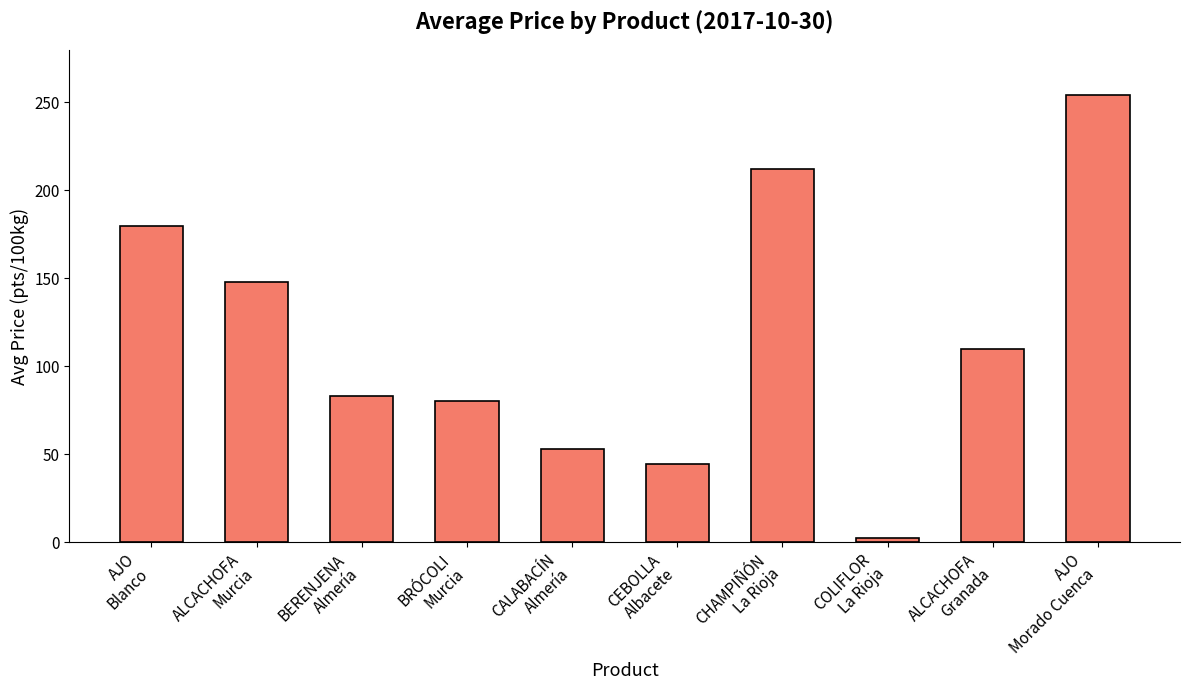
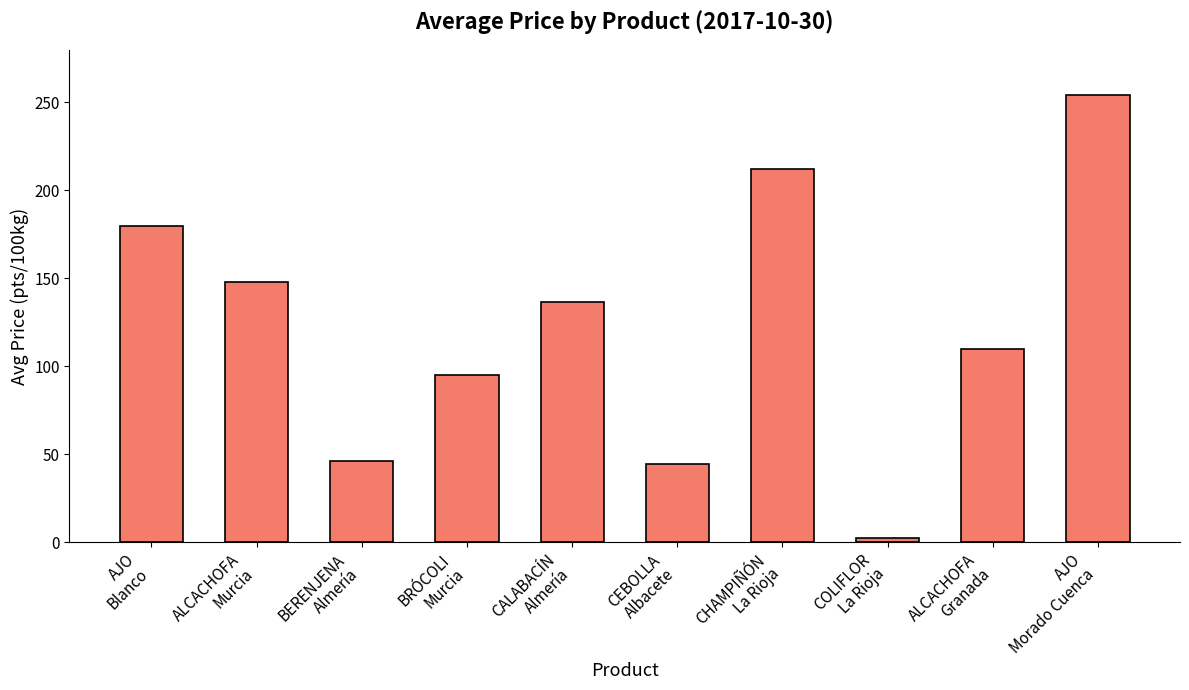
BERENJENA Almería: 83 -> 46
BRÓCOLI Murcia: 80 -> 95
CALABACÍN Almería: 53 -> 137
